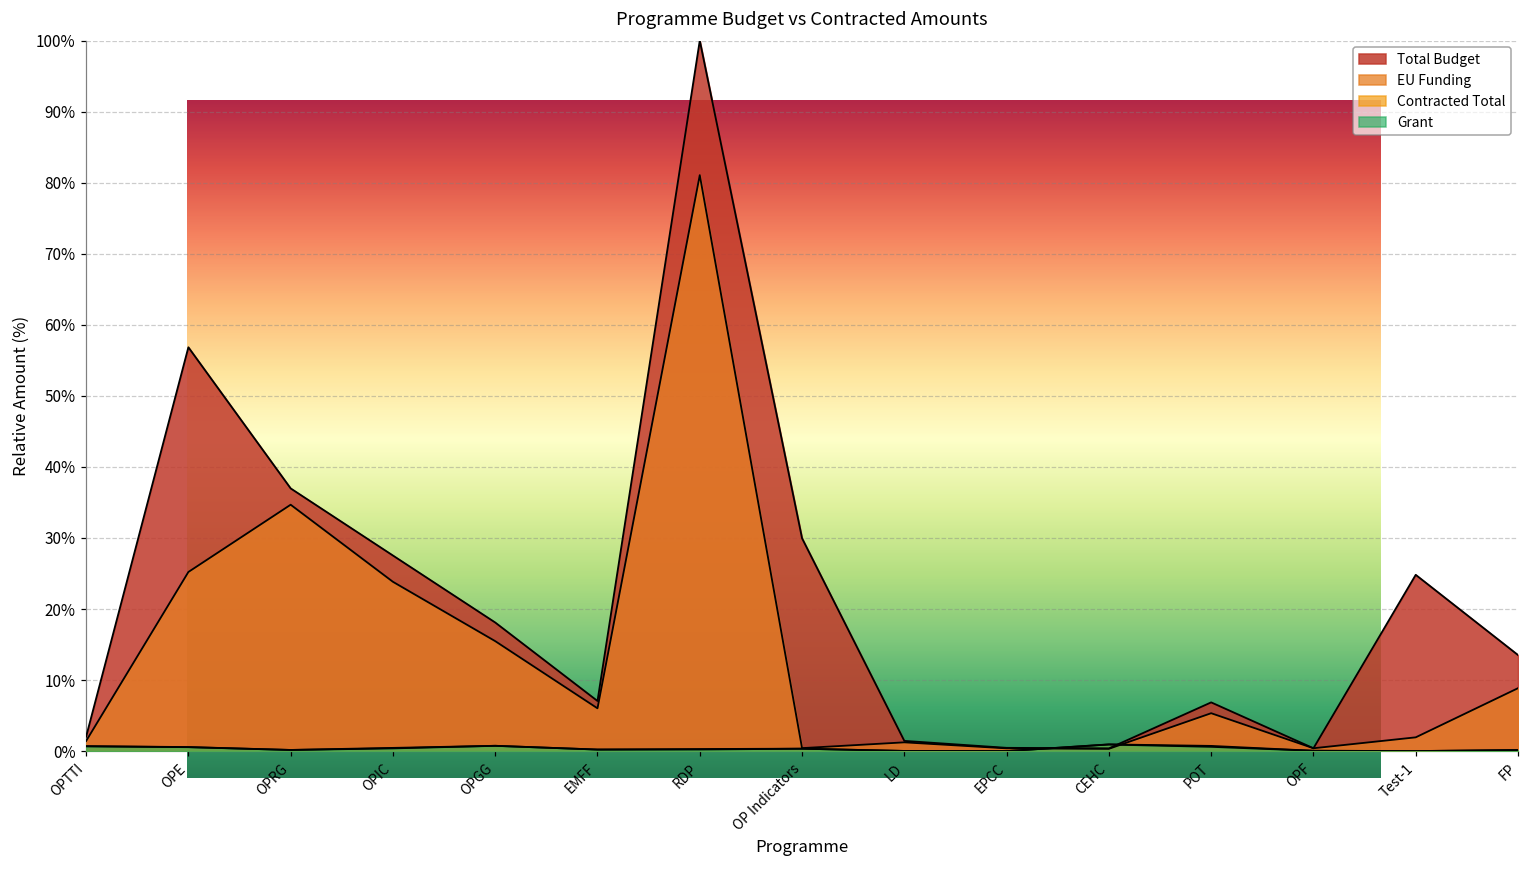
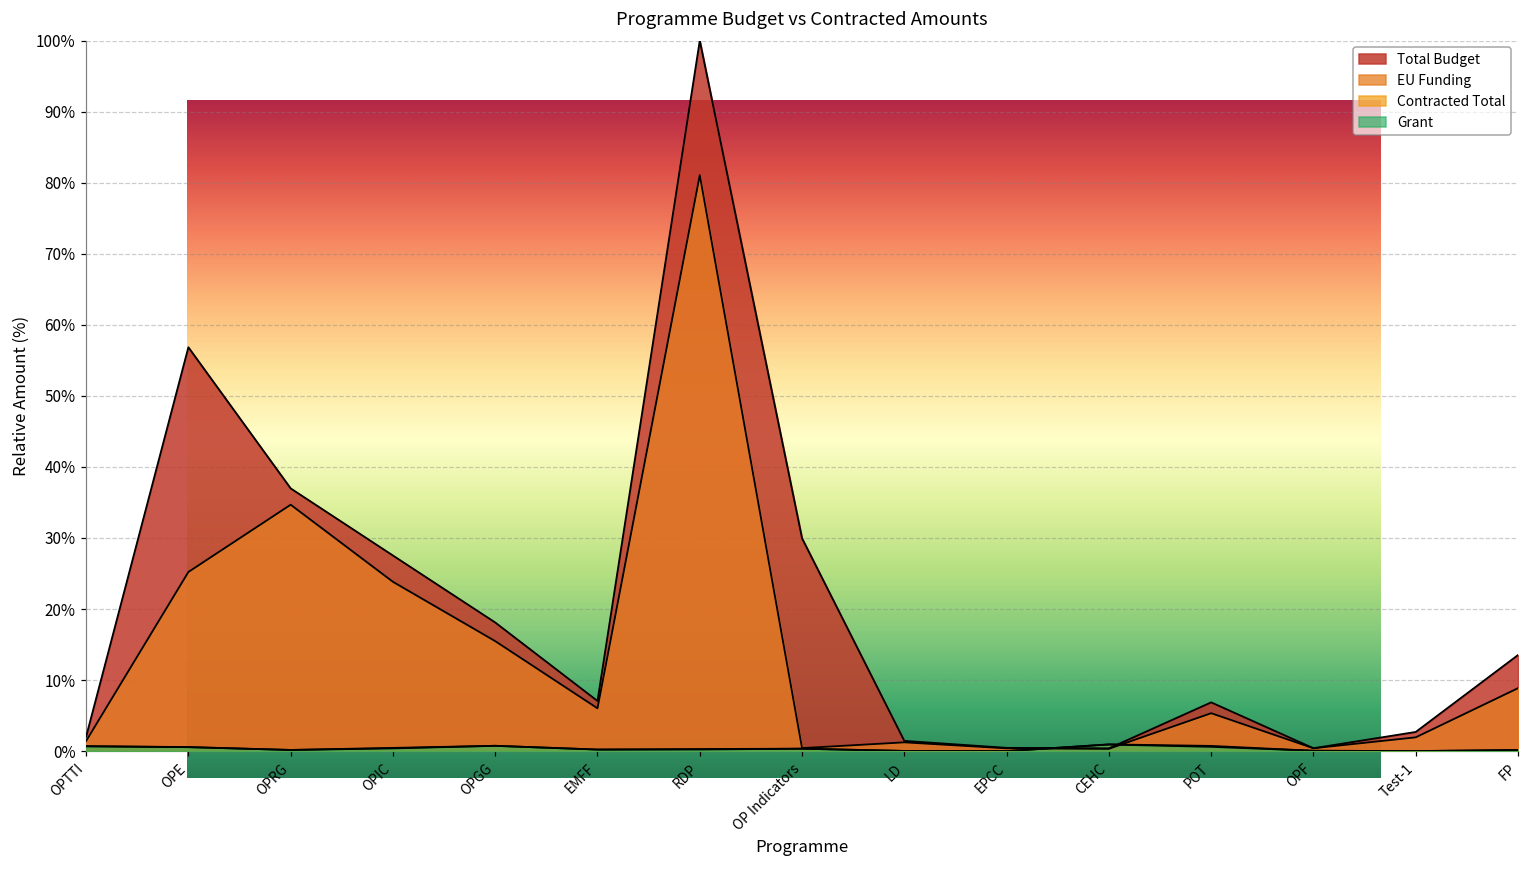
Programme Budget vs Contracted Amounts, Total Budget, Test-1: 25% -> 3%
